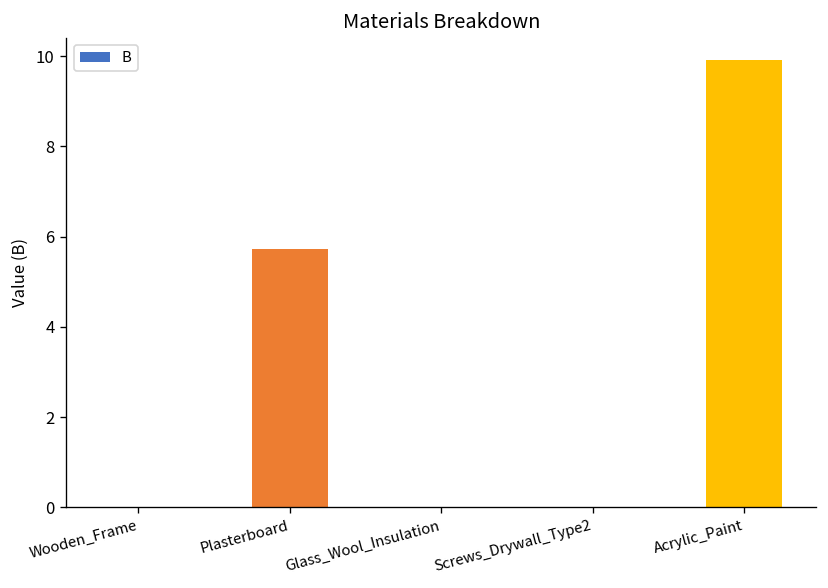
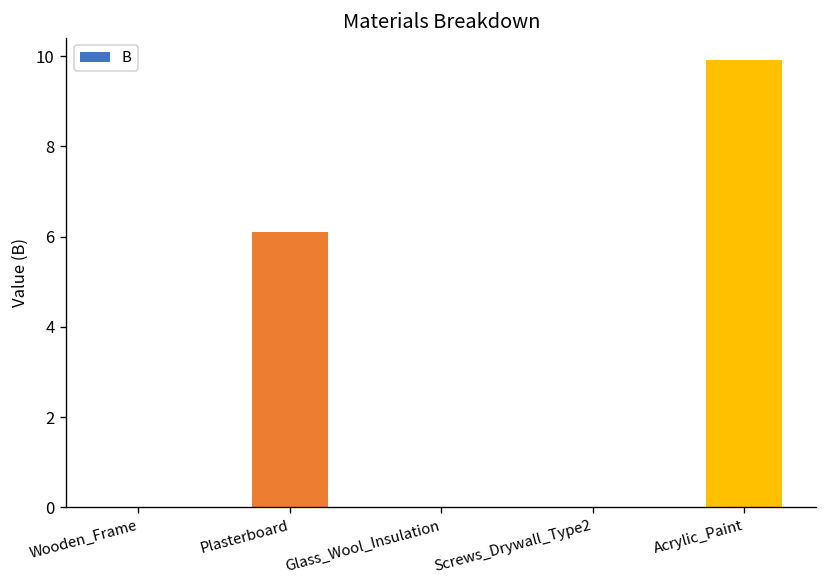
Plasterboard: 5.7 -> 6.1
